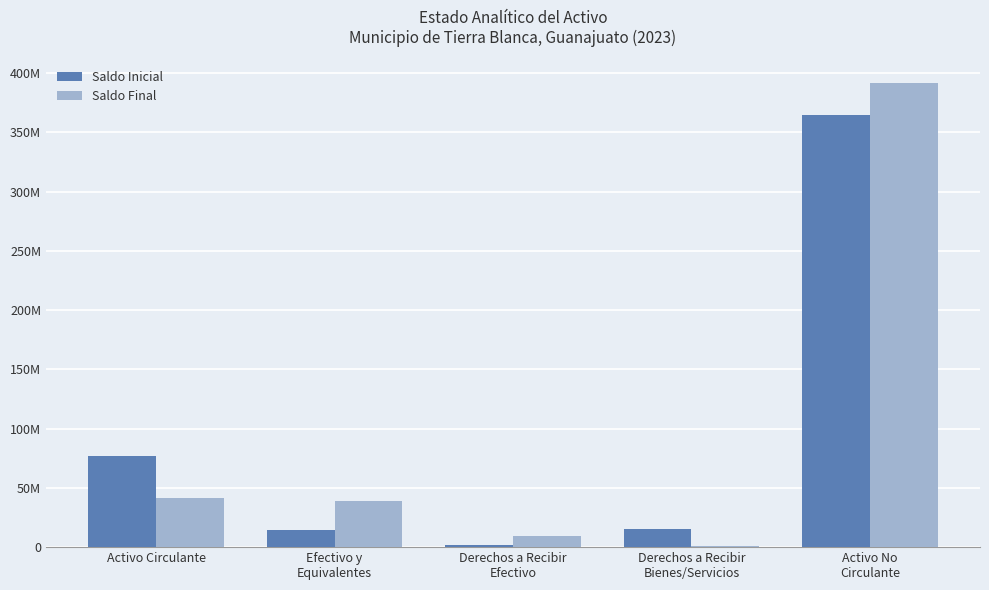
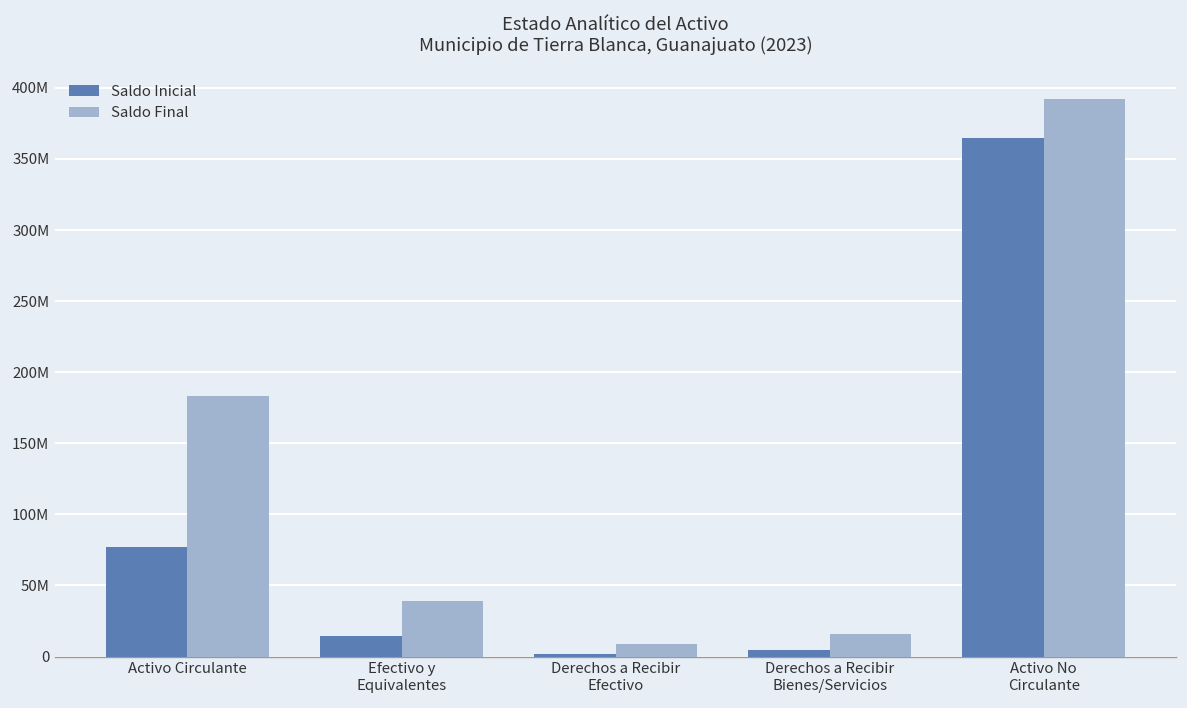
Saldo Final, Activo Circulante: 41000000 -> 183000000
Saldo Inicial, Derechos a Recibir Bienes/Servicios: 15000000 -> 5000000
Saldo Final, Derechos a Recibir Bienes/Servicios: 1000000 -> 16000000
